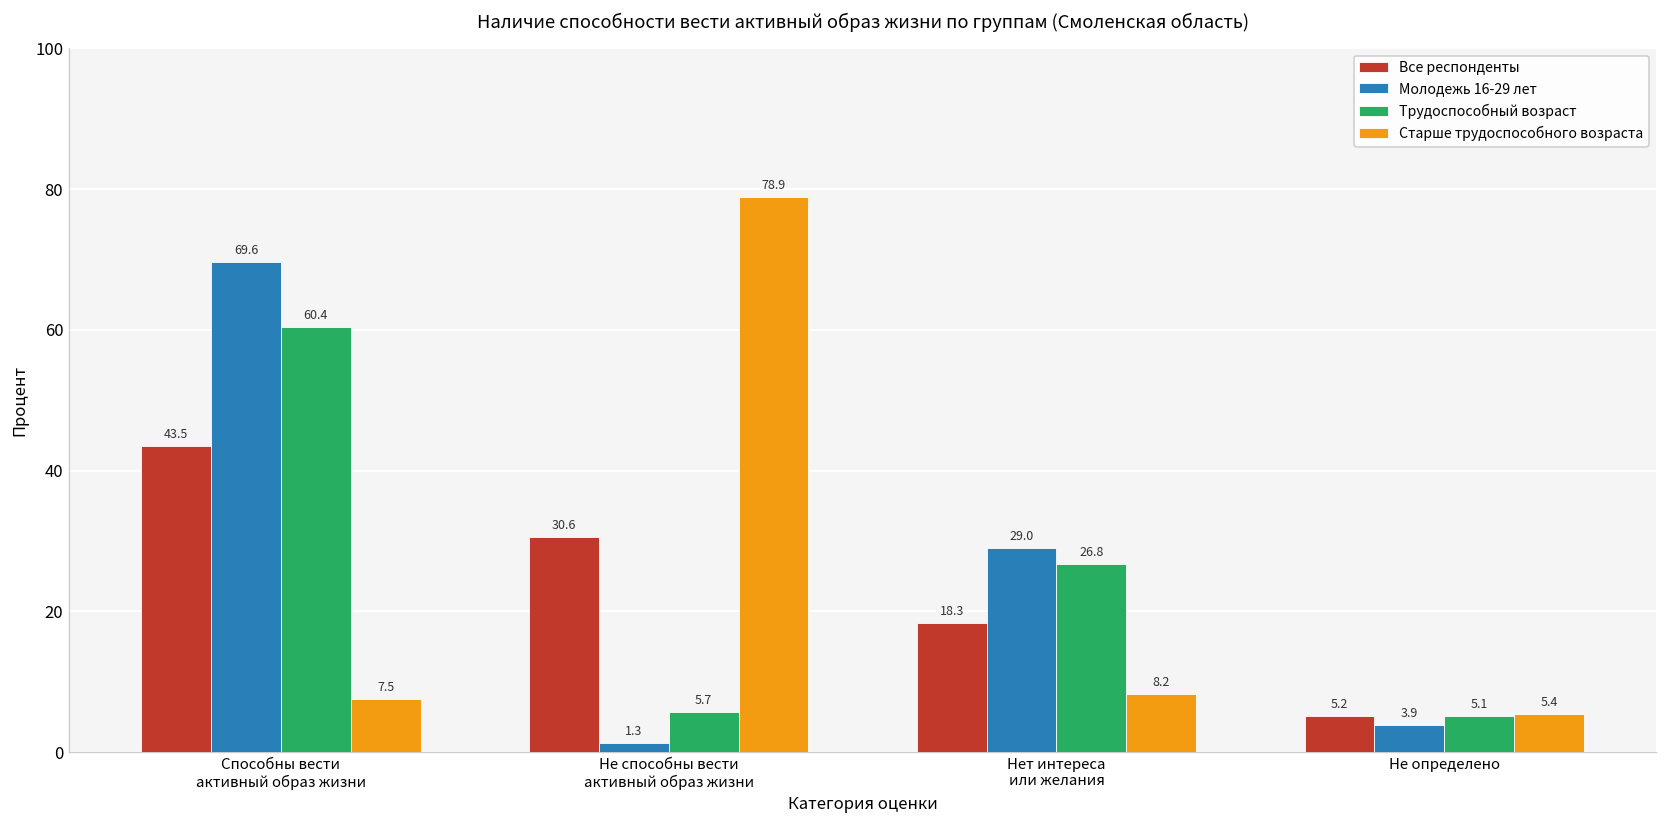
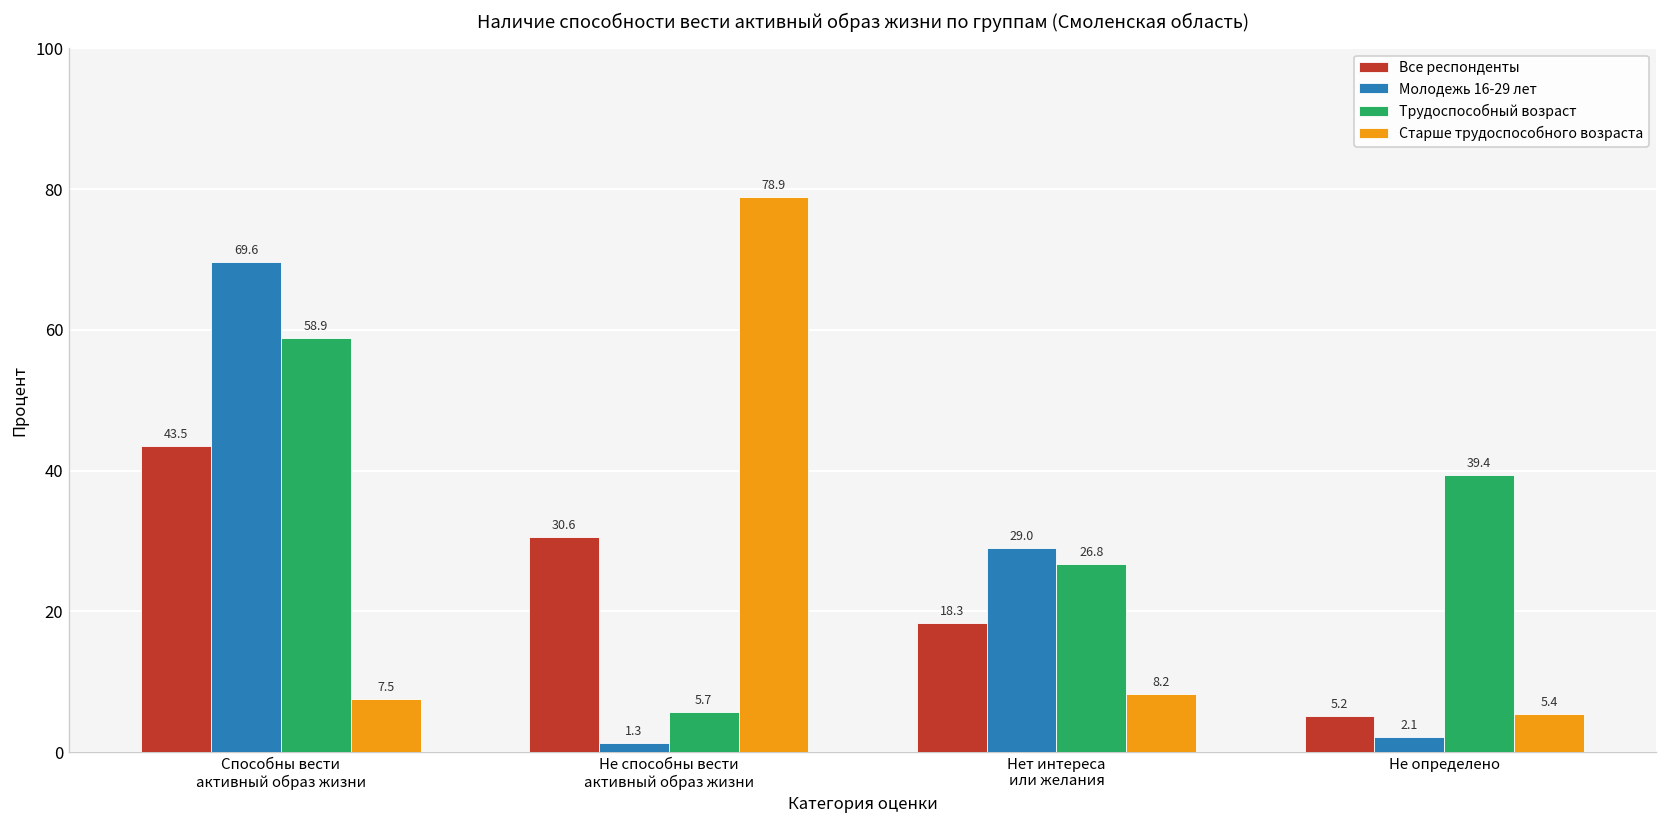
Трудоспособный возраст, Способны вести активный образ жизни: 60.4 -> 58.9
Молодежь 16-29 лет, Не определено: 3.9 -> 2.1
Трудоспособный возраст, Не определено: 5.1 -> 39.4
